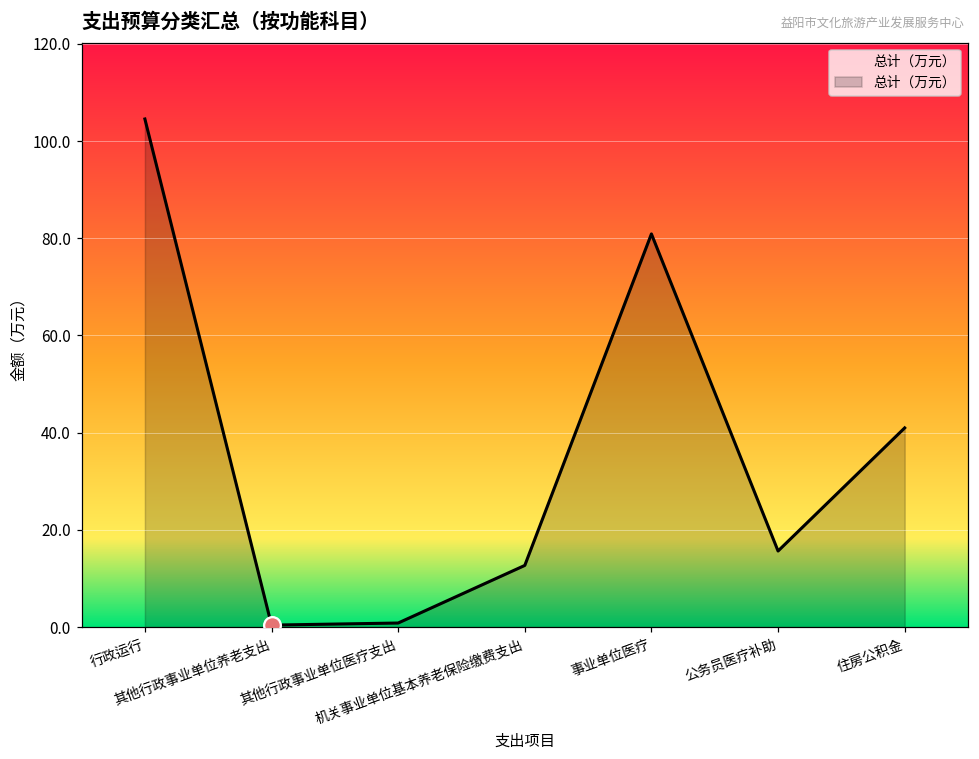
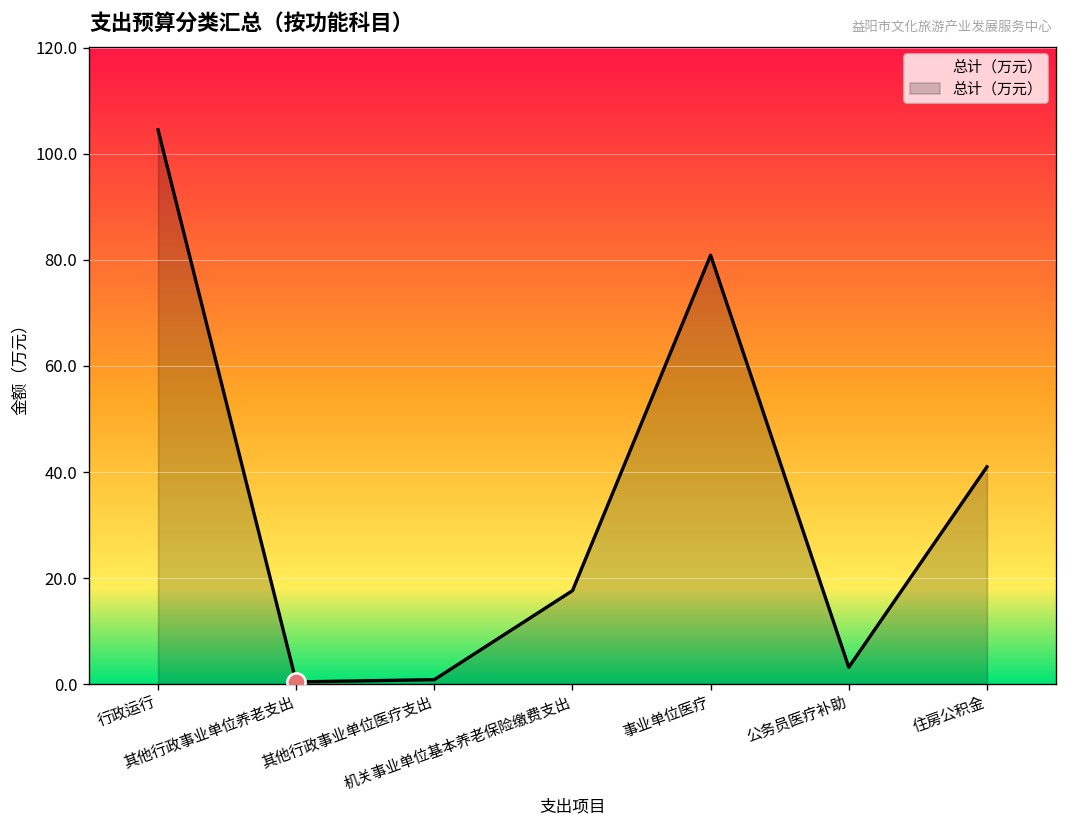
总计（万元）, 机关事业单位基本养老保险缴费支出: 13 -> 18
总计（万元）, 公务员医疗补助: 16 -> 3
